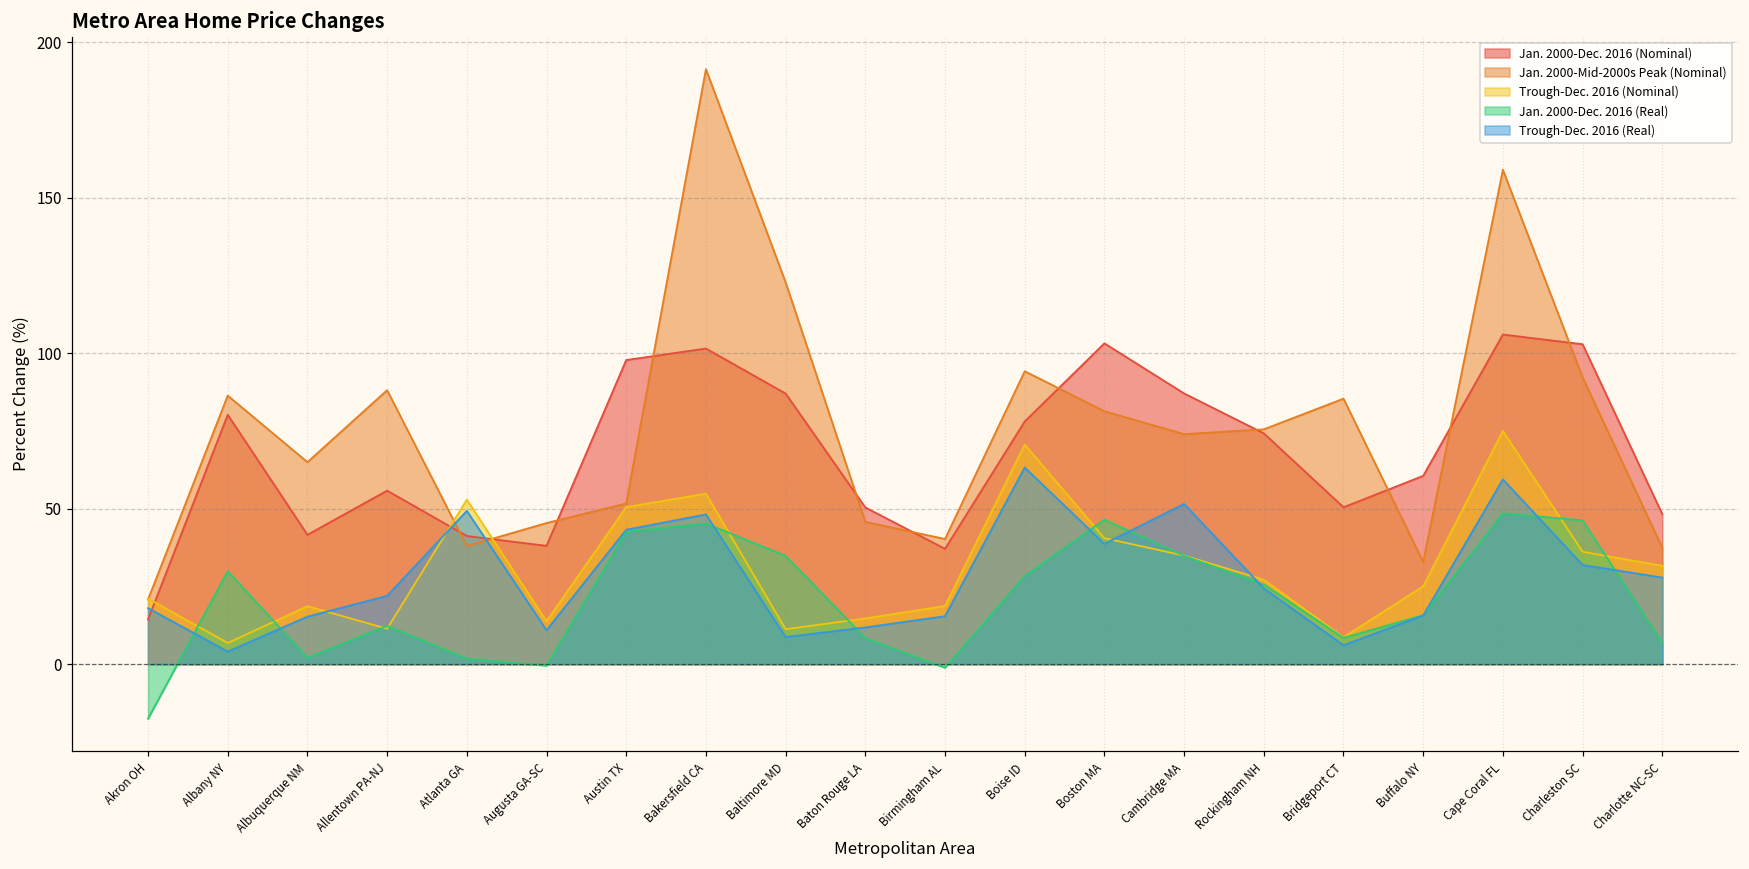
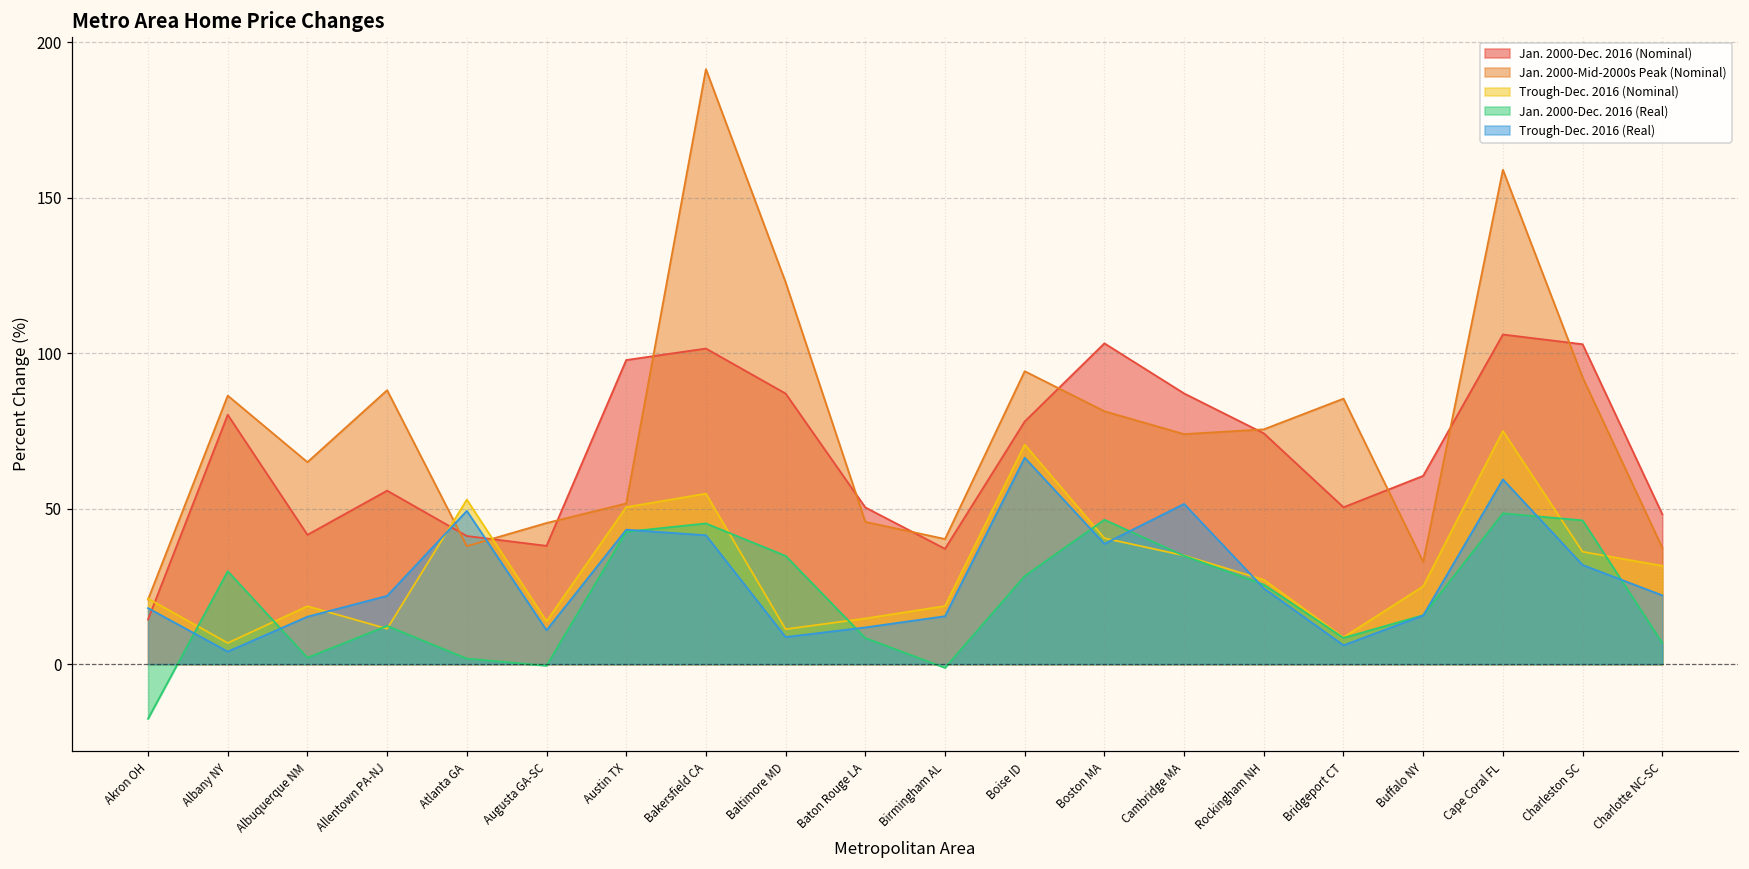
Trough-Dec. 2016 (Real), Bakersfield CA: 48 -> 41
Trough-Dec. 2016 (Real), Boise ID: 63 -> 66
Trough-Dec. 2016 (Real), Charlotte NC-SC: 28 -> 22
